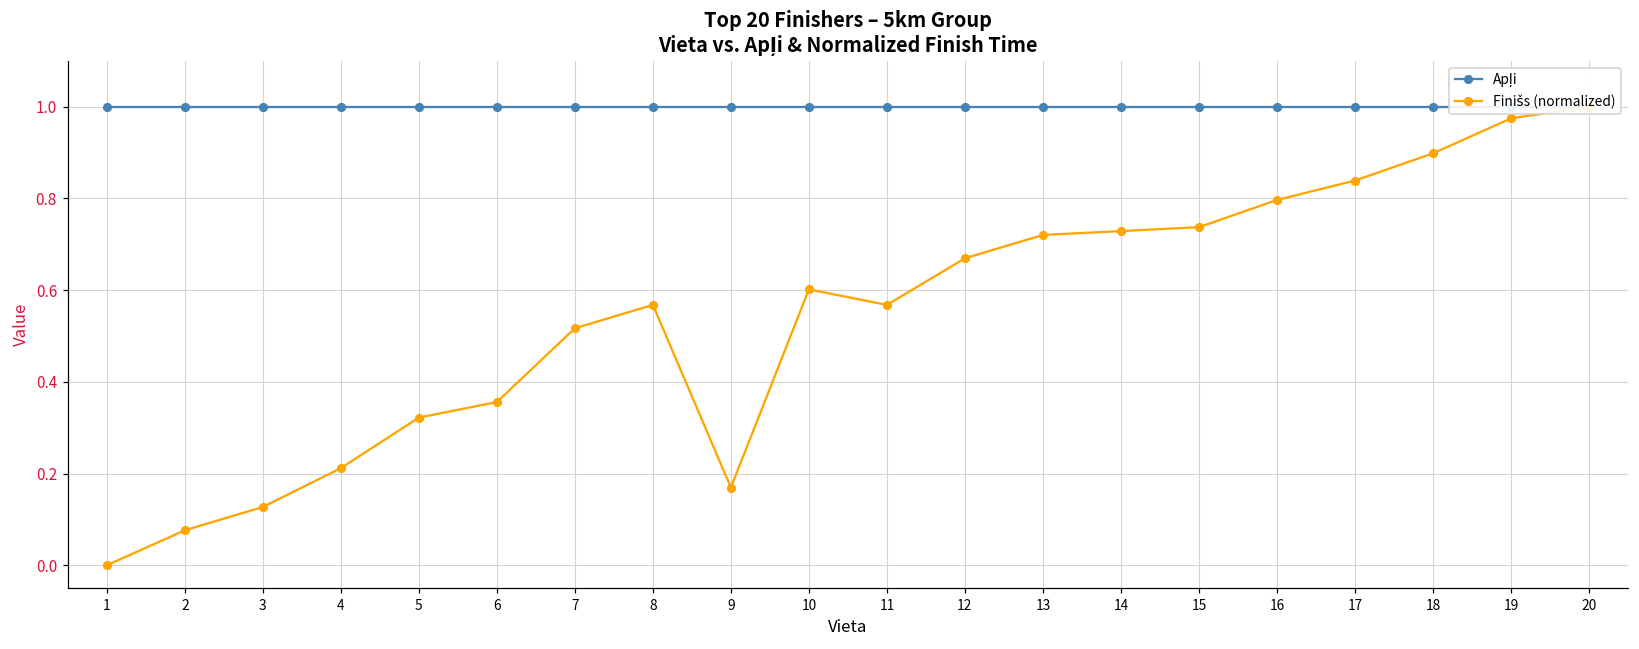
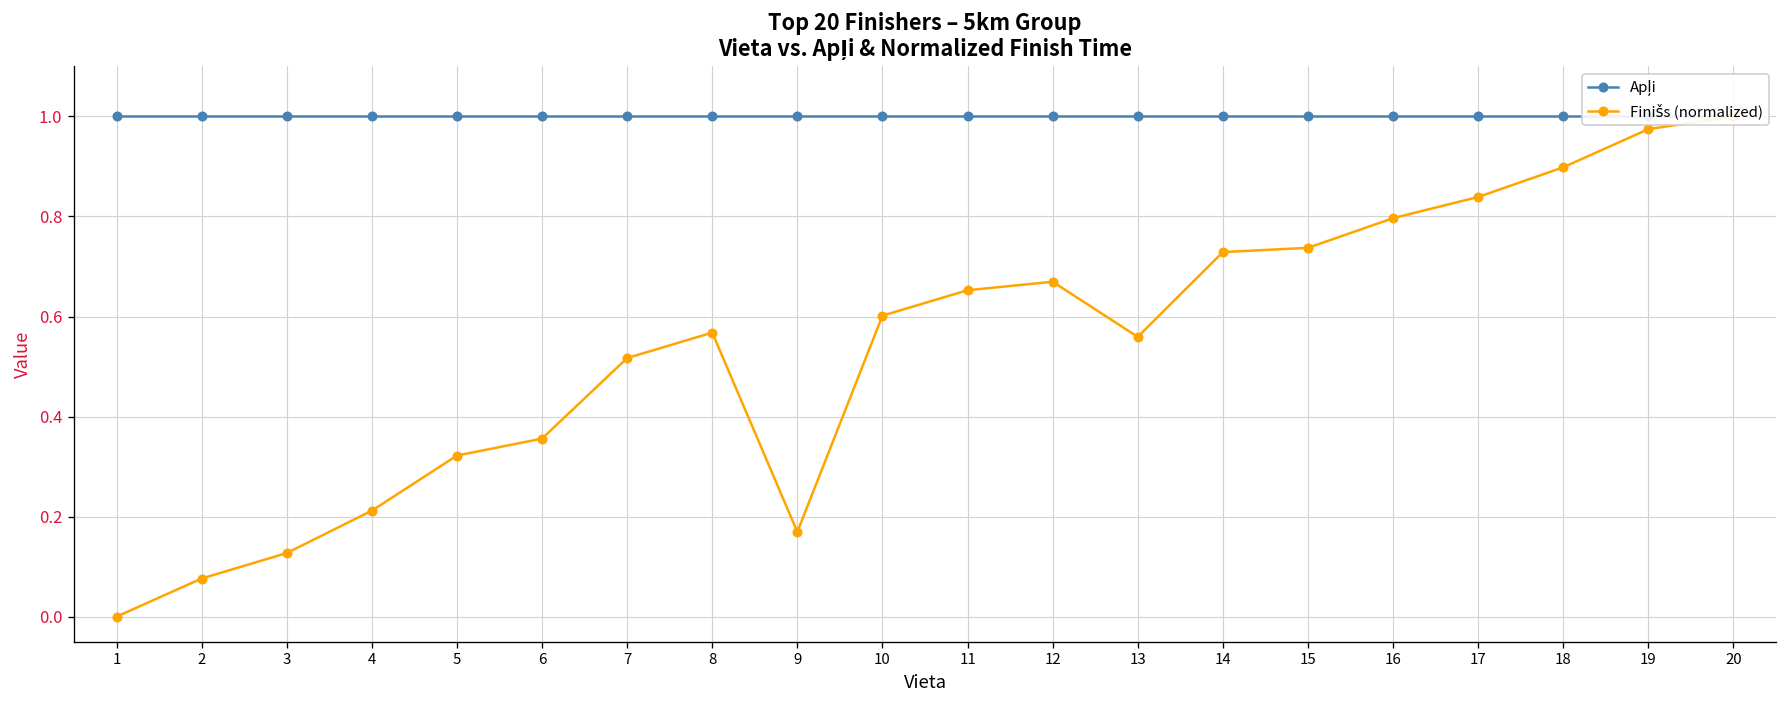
Finišs (normalized), 11: 0.57 -> 0.65
Finišs (normalized), 13: 0.72 -> 0.56
